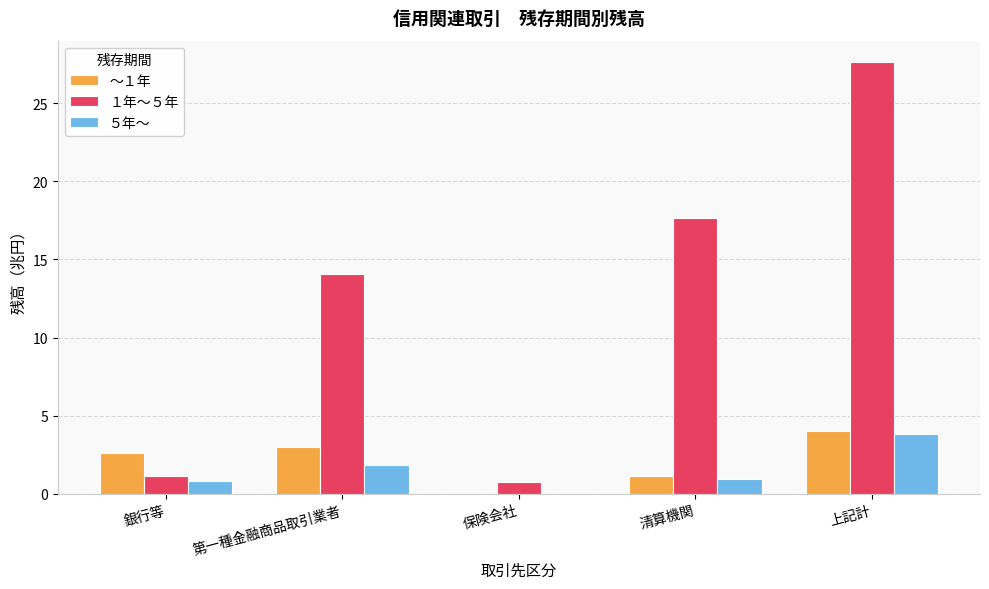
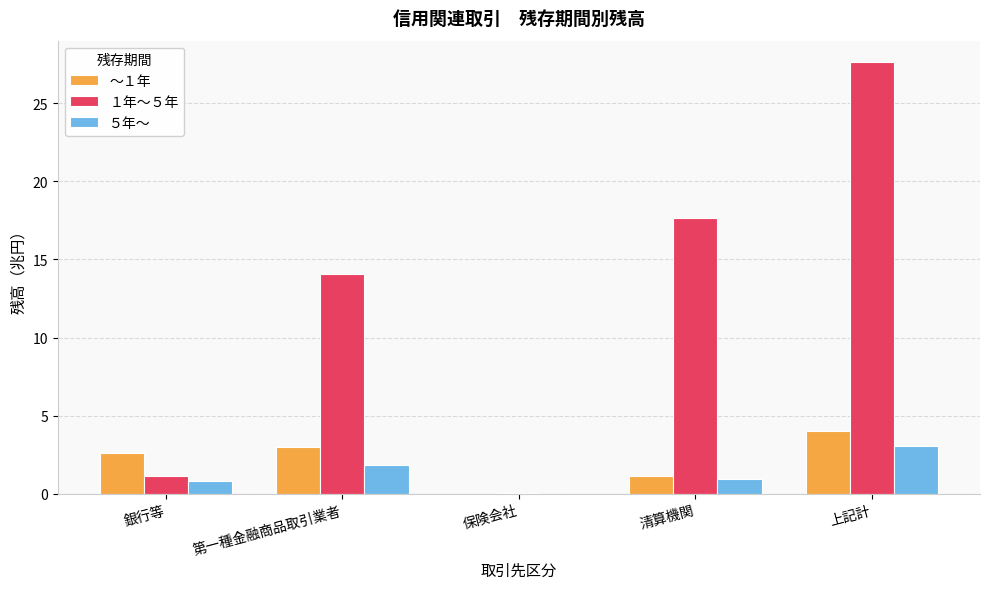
１年～５年, 保険会社: 0.7 -> 0.1
５年～, 上記計: 3.9 -> 3.1
